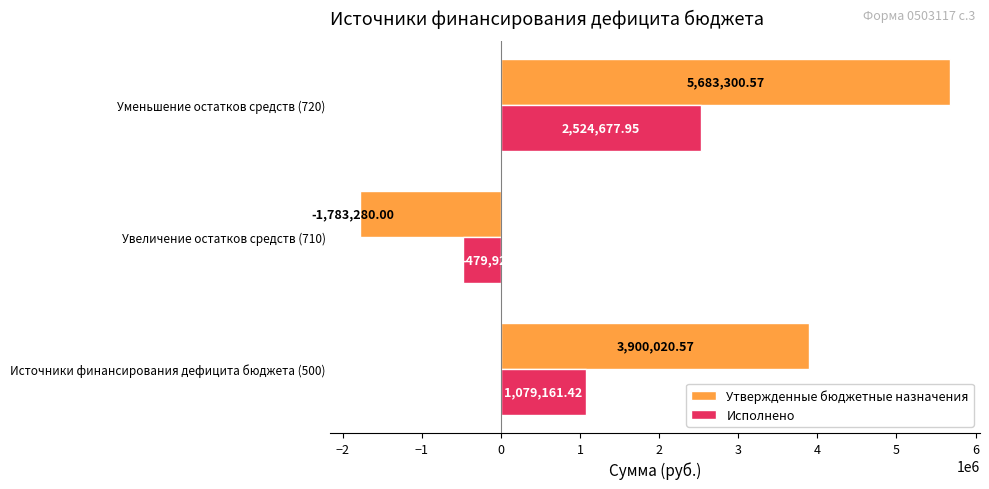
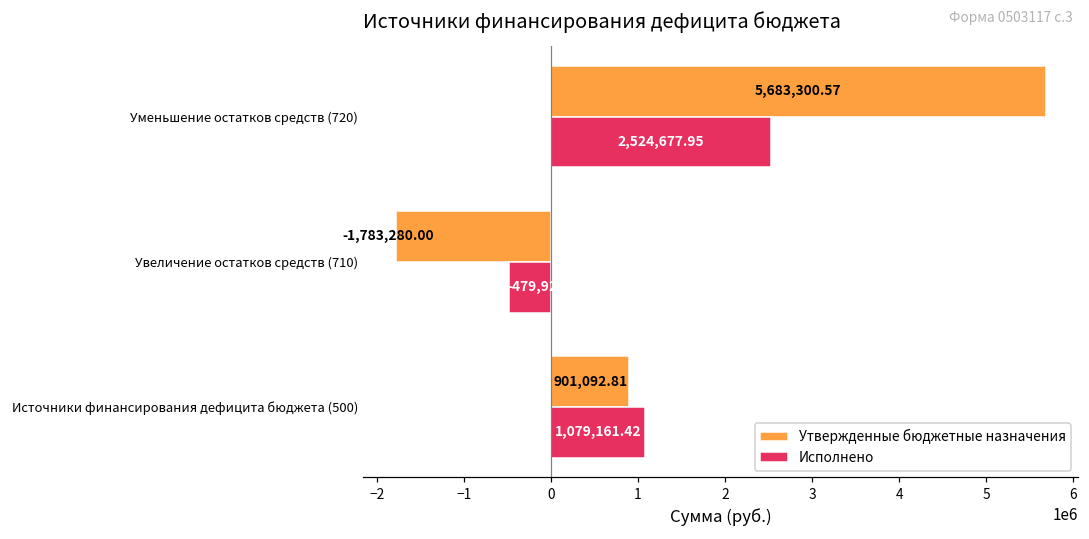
Утвержденные бюджетные назначения, Источники финансирования дефицита бюджета (500): 3,900,020.57 -> 901,092.81
